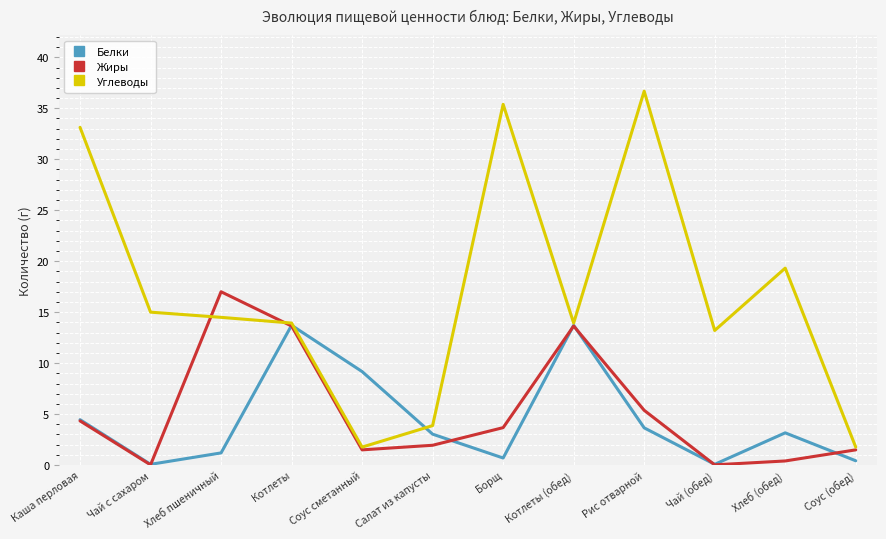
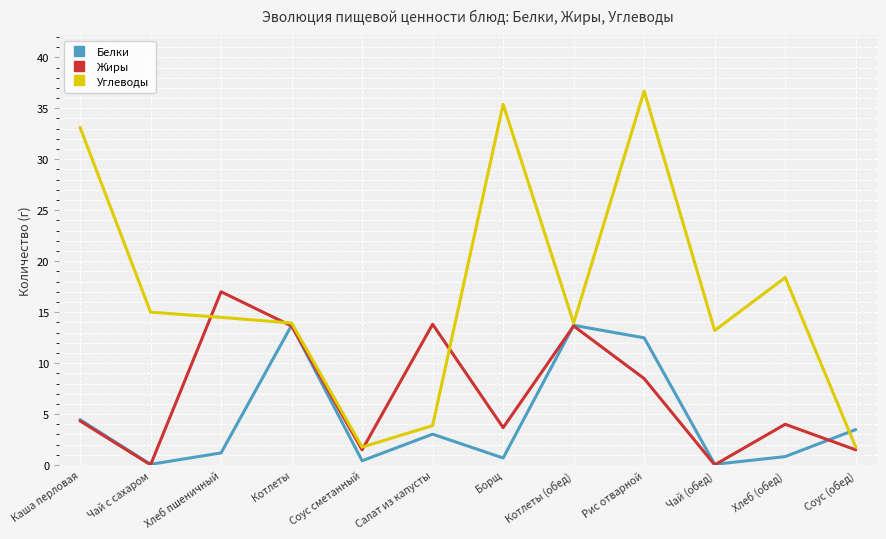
Белки, Соус сметанный: 9.2 -> 0.4
Жиры, Салат из капусты: 1.9 -> 13.8
Белки, Рис отварной: 3.7 -> 12.5
Жиры, Рис отварной: 5.4 -> 8.5
Белки, Хлеб (обед): 3.2 -> 0.8
Жиры, Хлеб (обед): 0.4 -> 4.0
Углеводы, Хлеб (обед): 19.3 -> 18.4
Белки, Соус (обед): 0.4 -> 3.5
